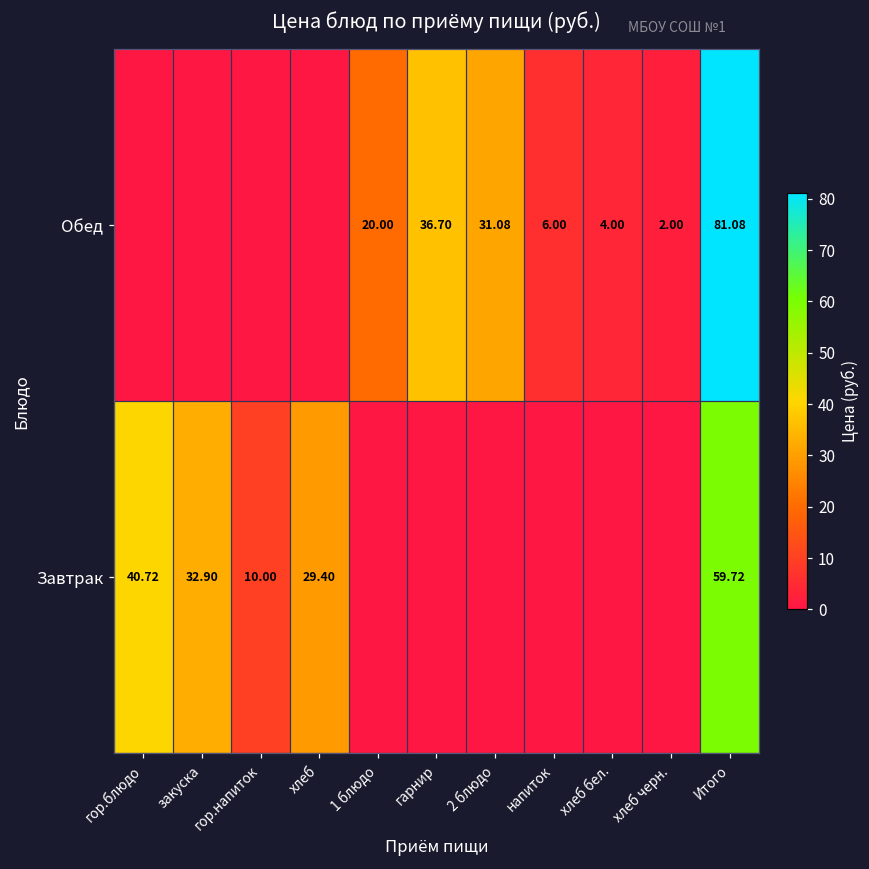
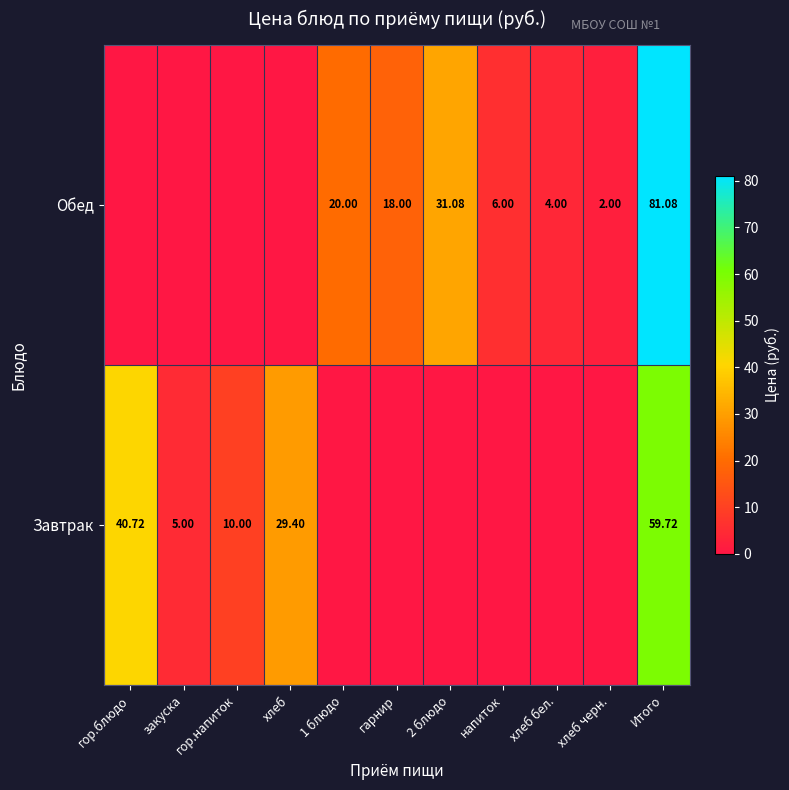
Обед, гарнир: 36.70 -> 18.00
Завтрак, закуска: 32.90 -> 5.00
